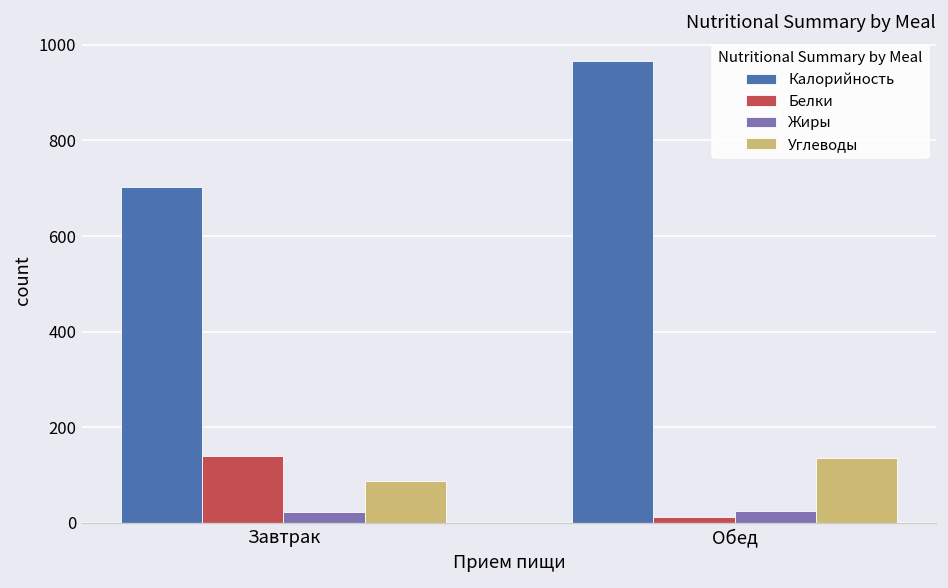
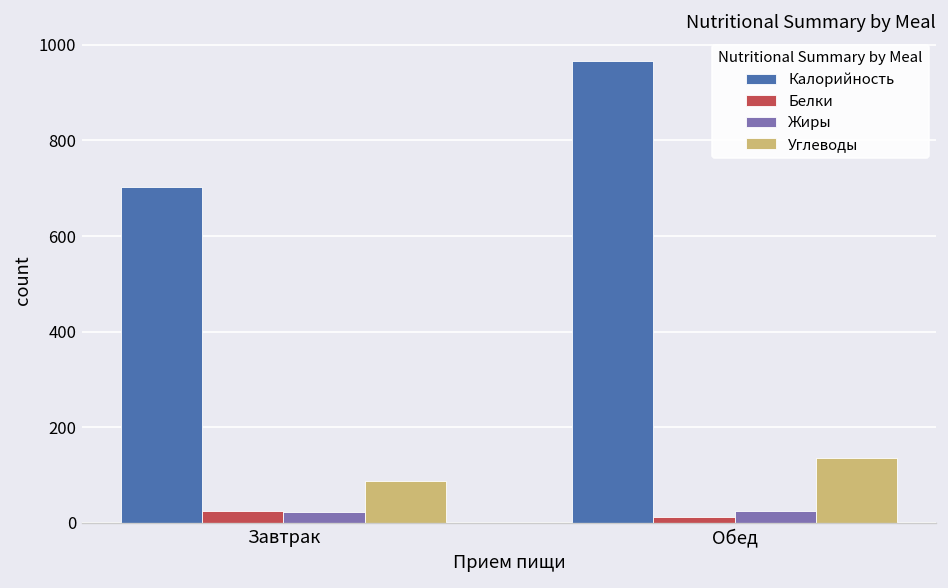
Белки, Завтрак: 140 -> 20
